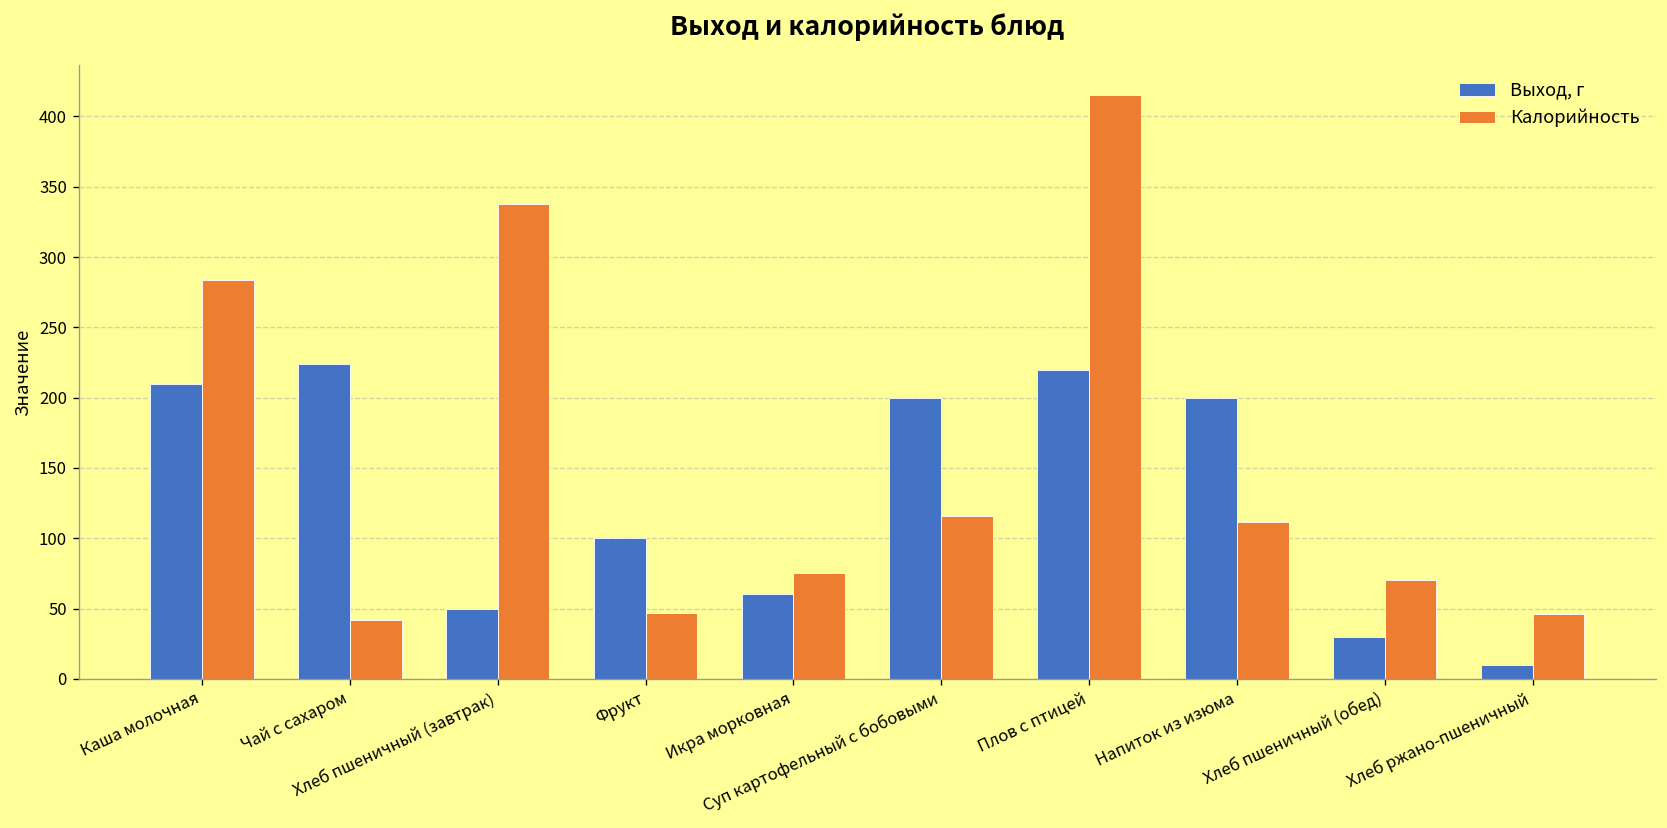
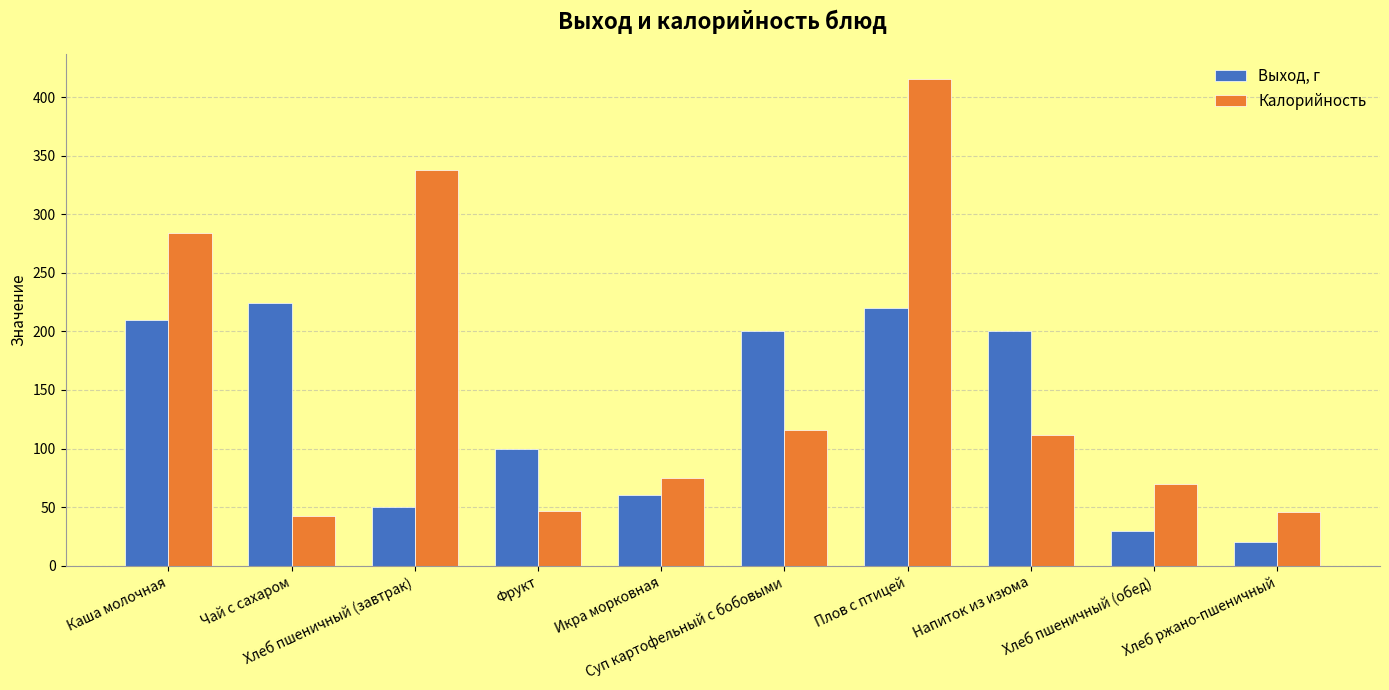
Выход, г, Хлеб ржано-пшеничный: 10 -> 20
